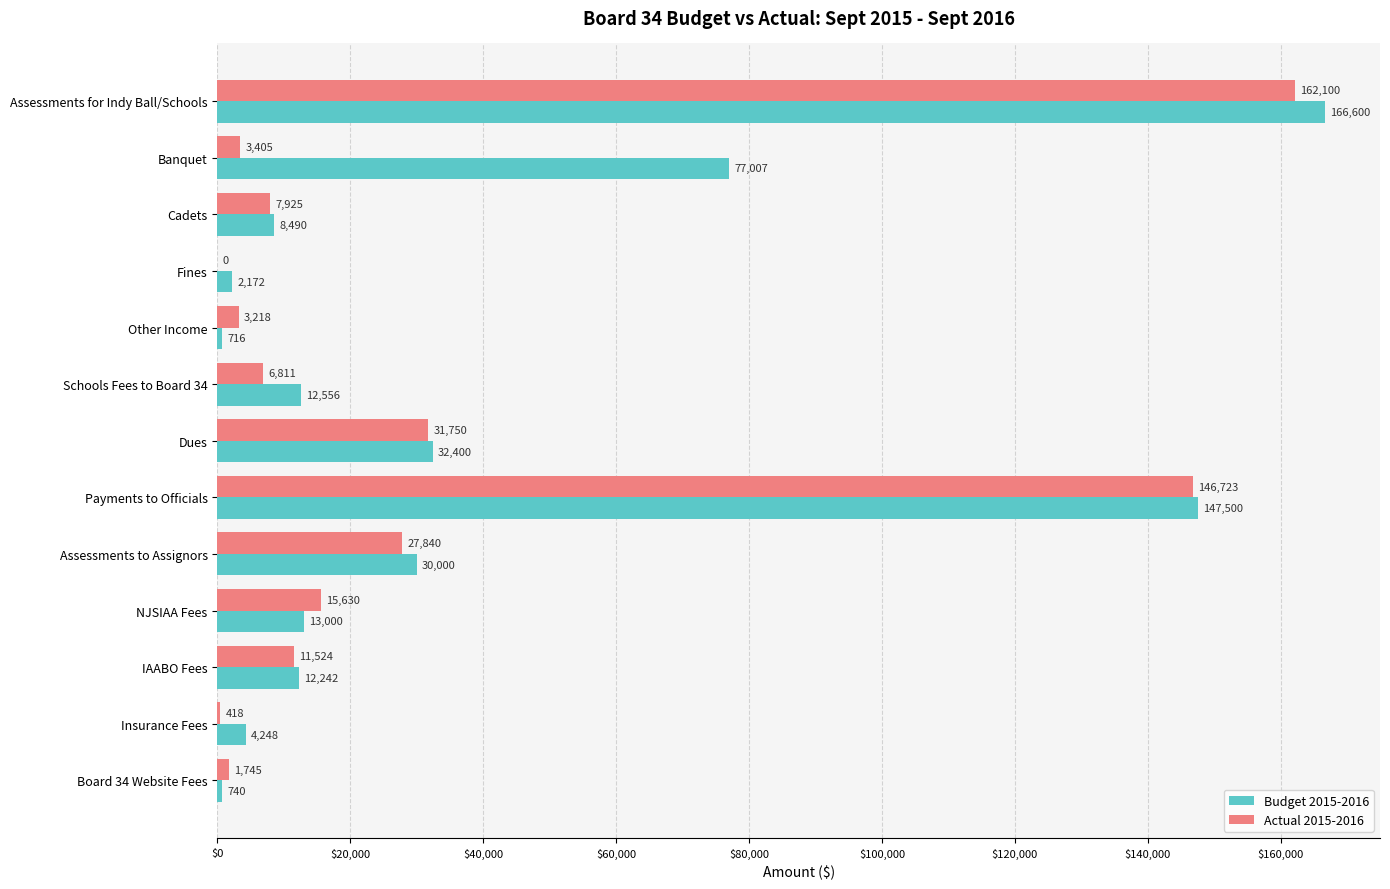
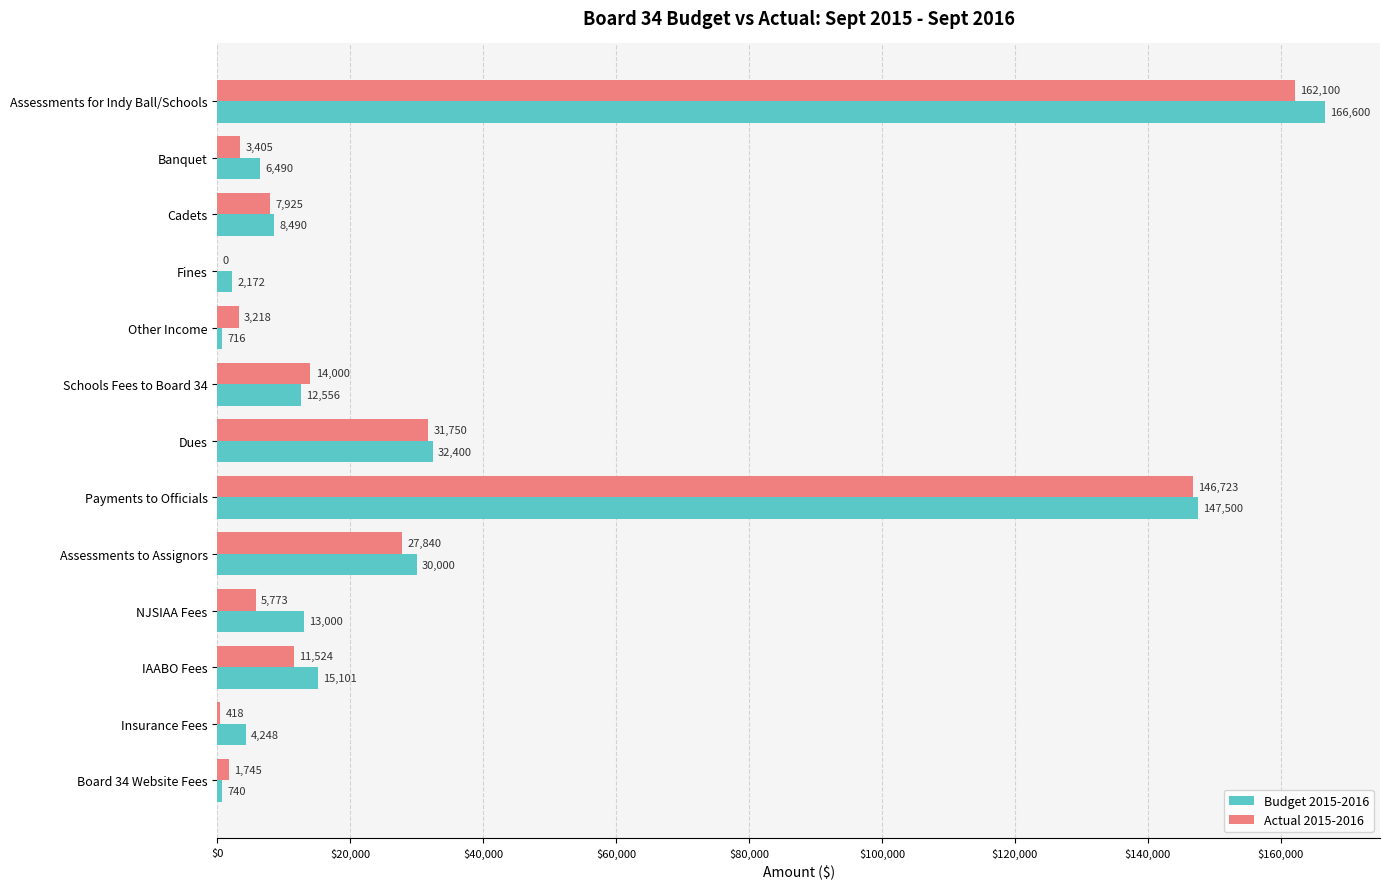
Budget 2015-2016, Banquet: 77,007 -> 6,490
Actual 2015-2016, Schools Fees to Board 34: 6,811 -> 14,000
Actual 2015-2016, NJSIAA Fees: 15,630 -> 5,773
Budget 2015-2016, IAABO Fees: 12,242 -> 15,101
